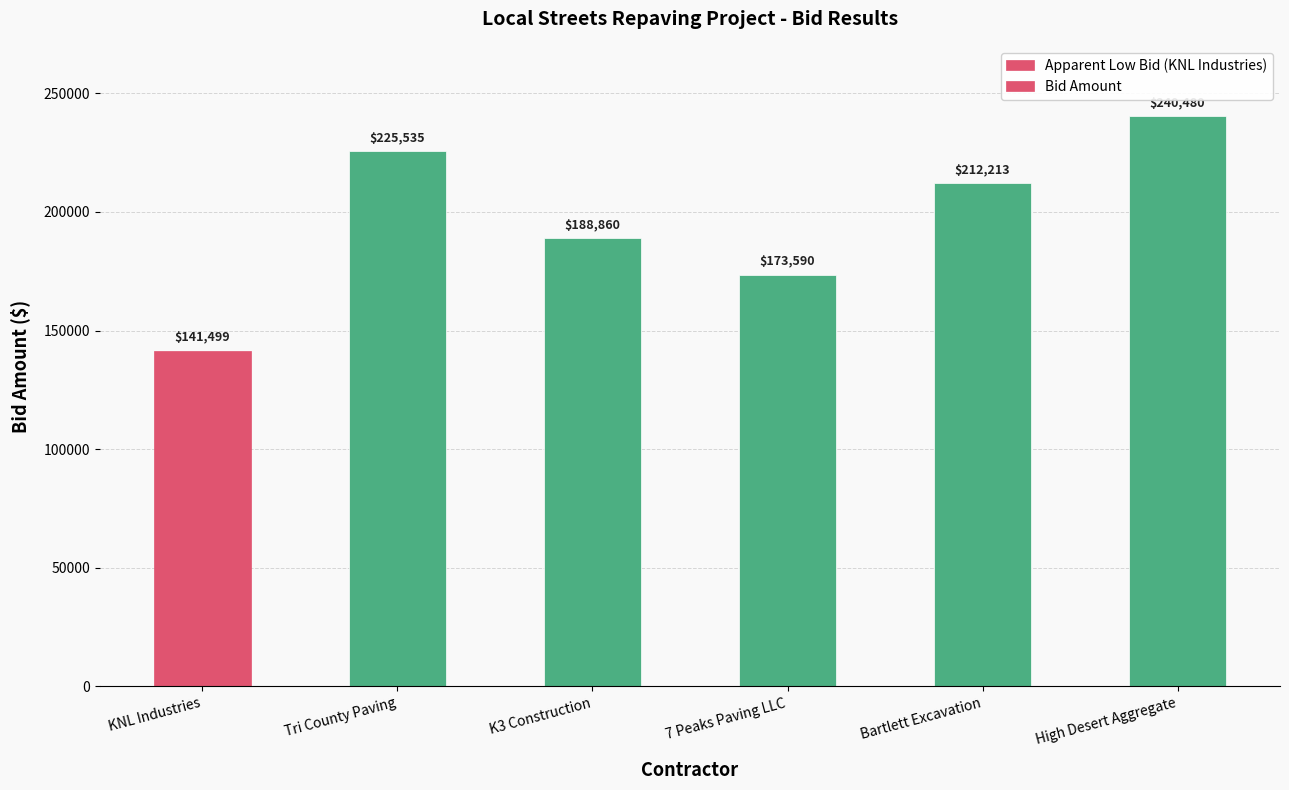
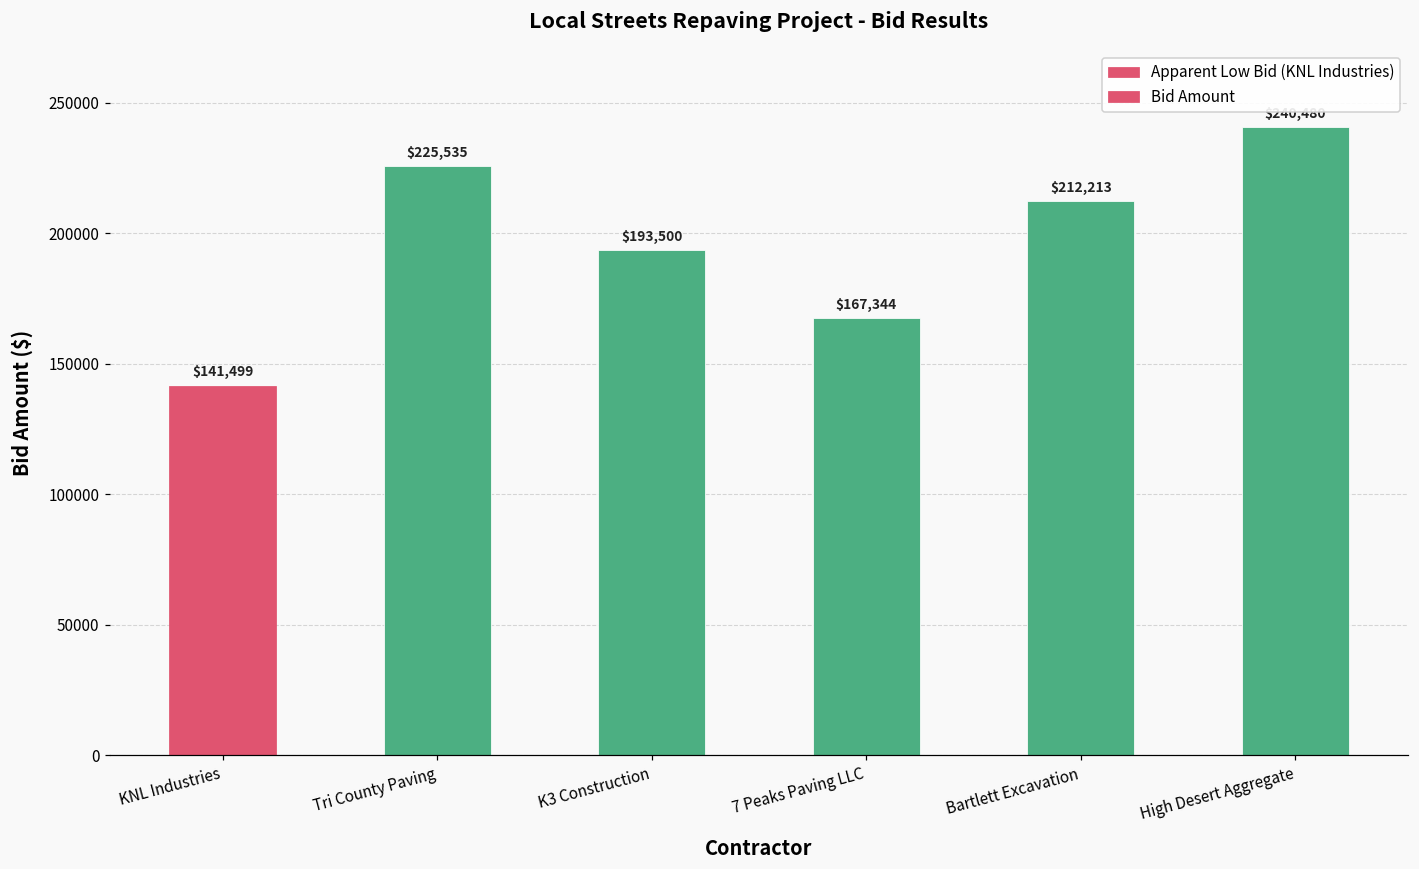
K3 Construction: $188,860 -> $193,500
7 Peaks Paving LLC: $173,590 -> $167,344
